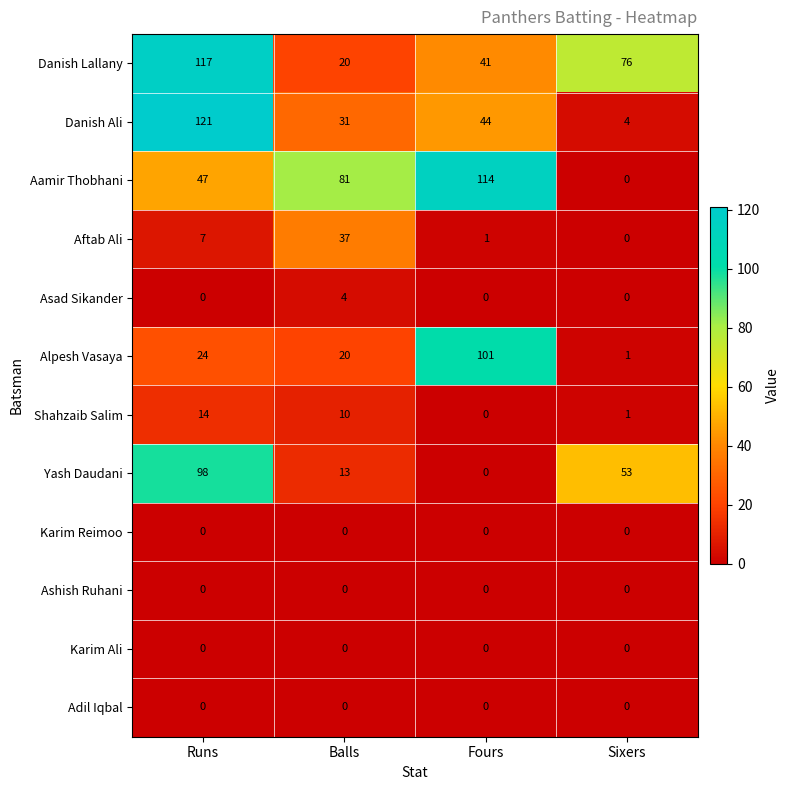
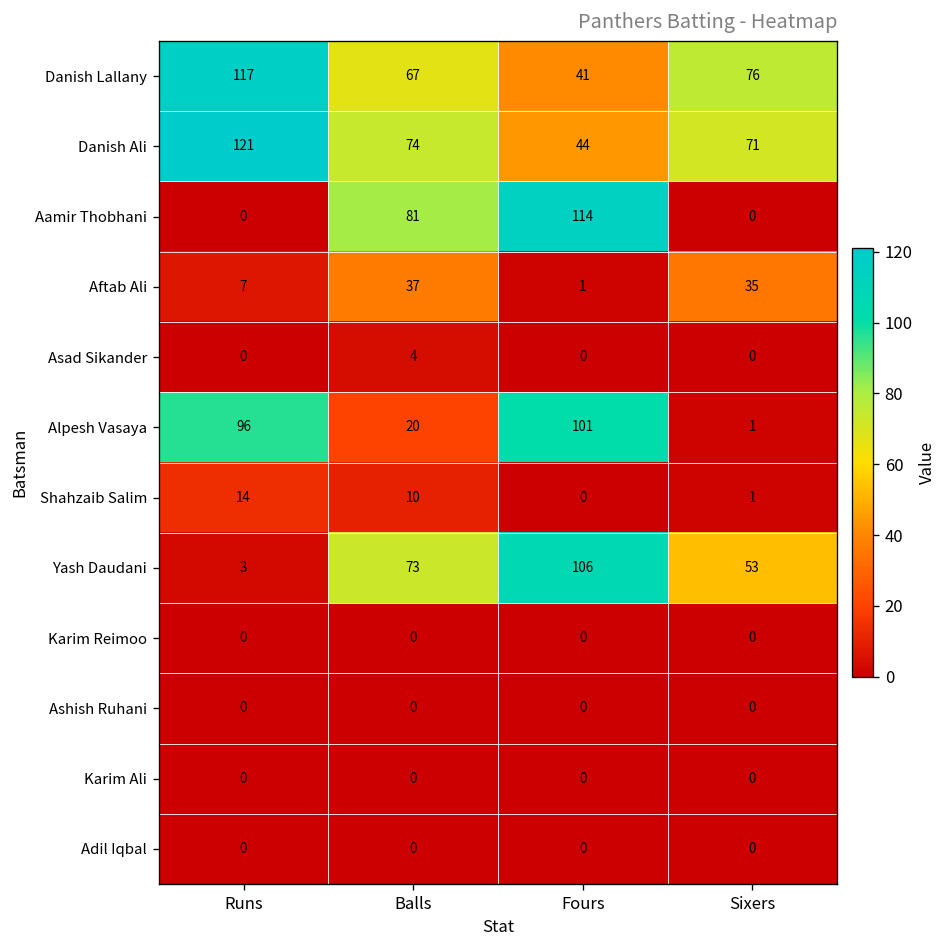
Danish Lallany, Balls: 20 -> 67
Danish Ali, Balls: 31 -> 74
Danish Ali, Sixers: 4 -> 71
Aamir Thobhani, Runs: 47 -> 0
Aftab Ali, Sixers: 0 -> 35
Alpesh Vasaya, Runs: 24 -> 96
Yash Daudani, Runs: 98 -> 3
Yash Daudani, Balls: 13 -> 73
Yash Daudani, Fours: 0 -> 106
